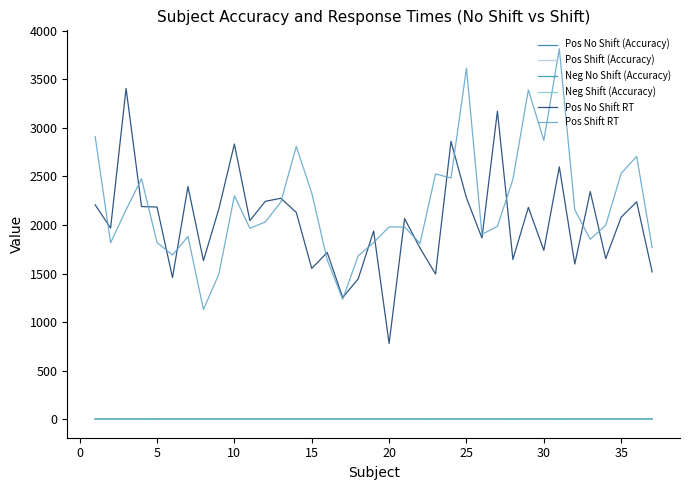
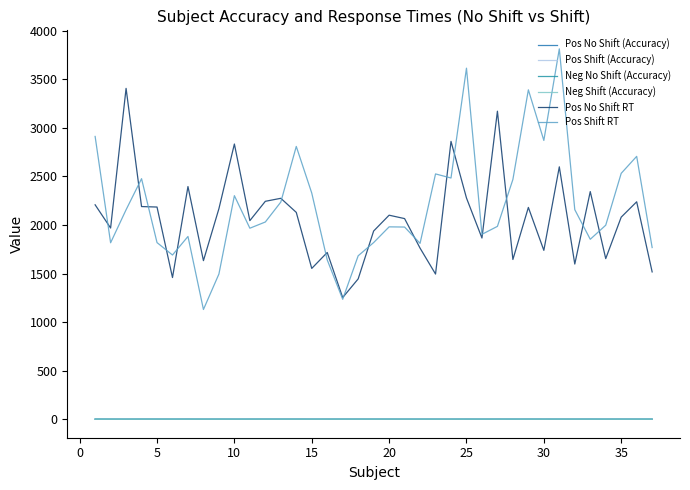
Pos No Shift RT, 20: 800 -> 2100
